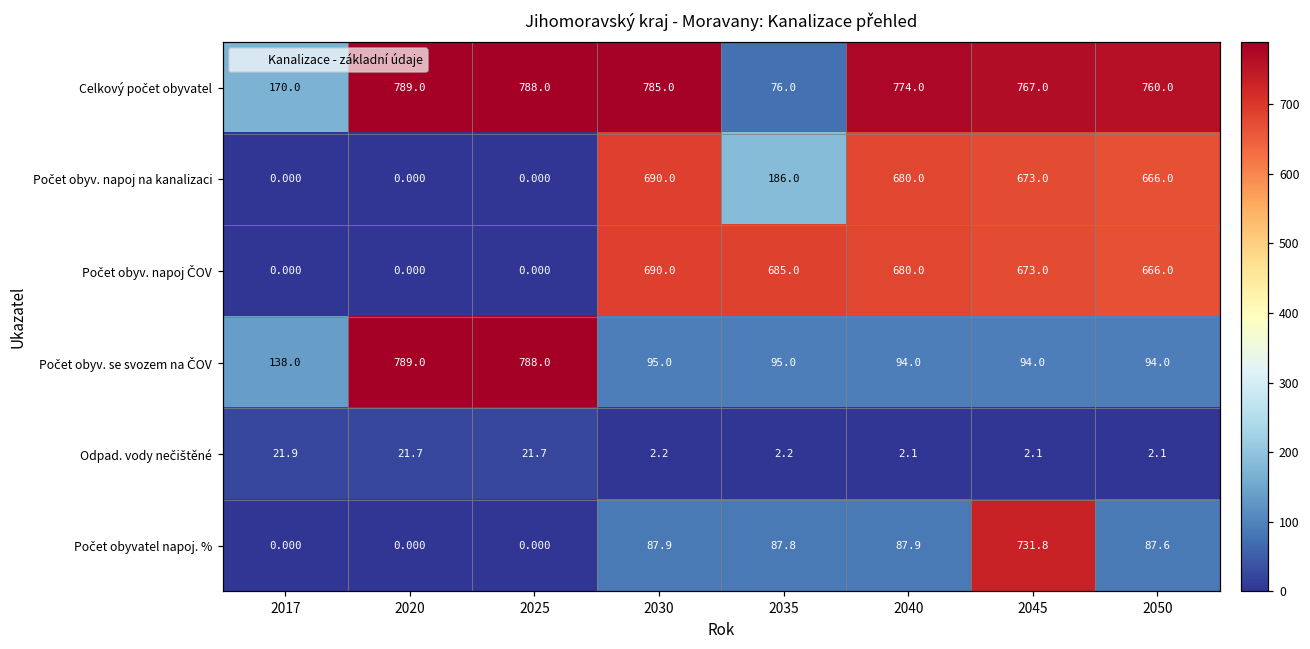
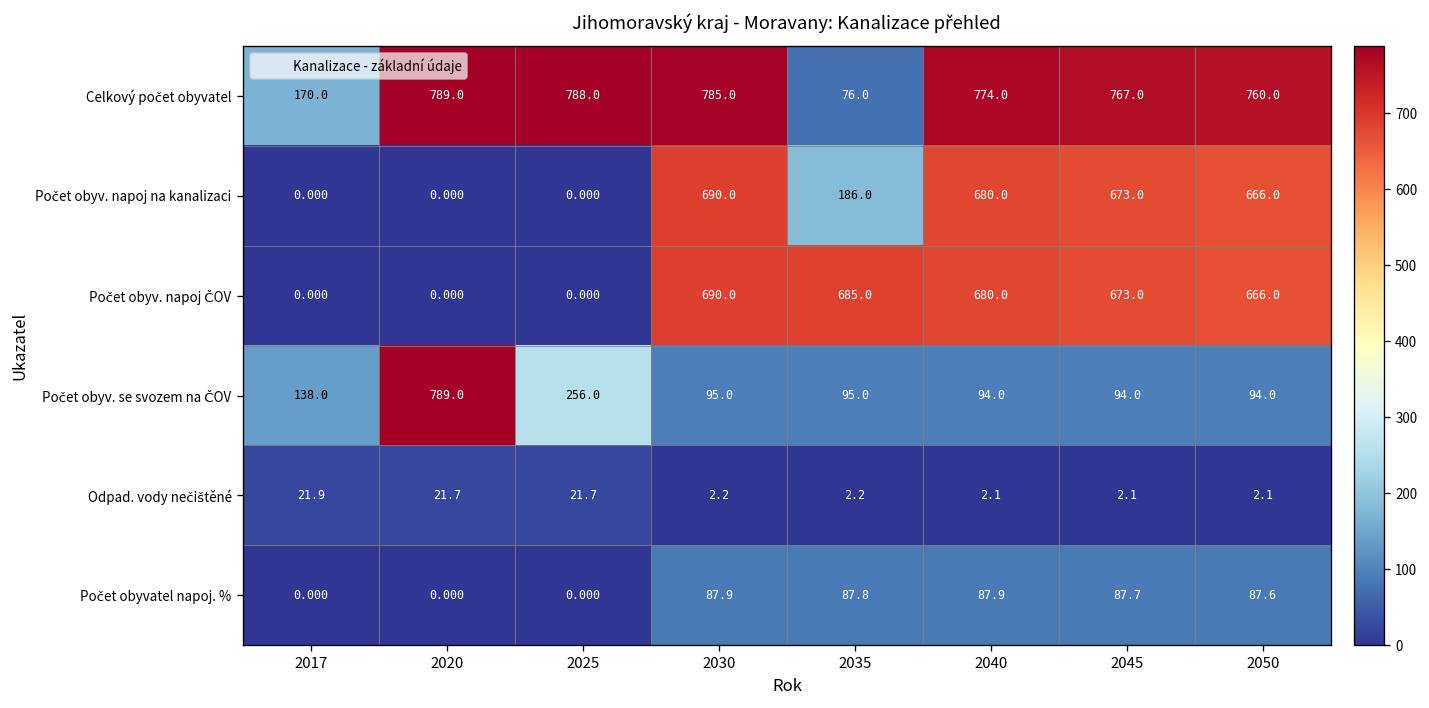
Počet obyv. se svozem na ČOV, 2025: 788.0 -> 256.0
Počet obyvatel napoj. %, 2045: 731.8 -> 87.7
